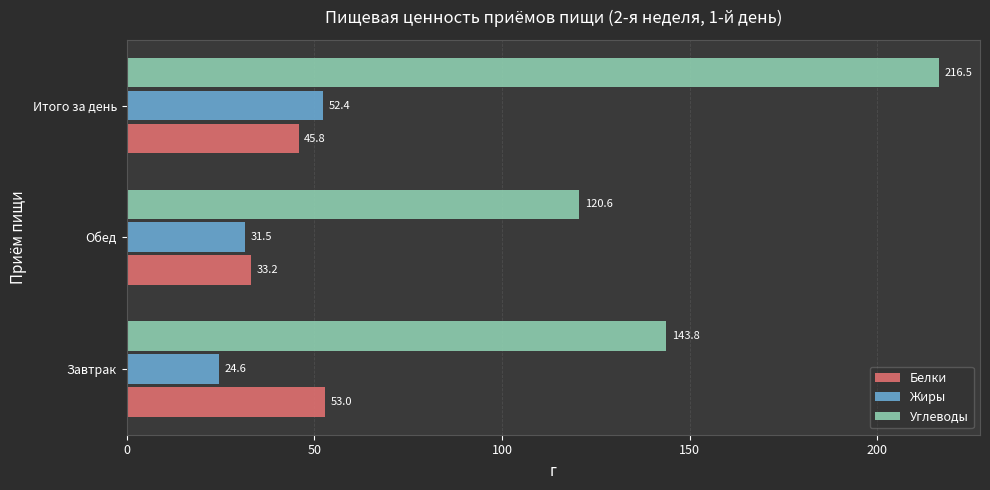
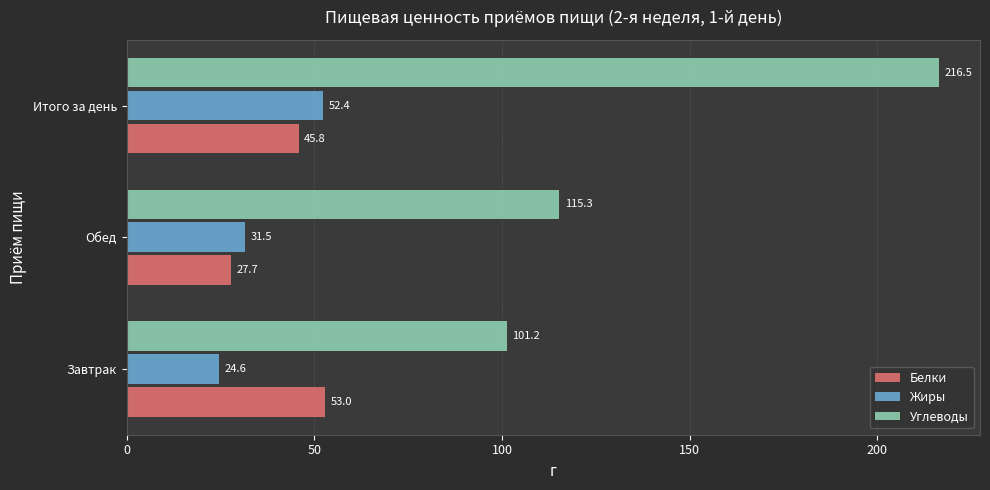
Углеводы, Обед: 120.6 -> 115.3
Белки, Обед: 33.2 -> 27.7
Углеводы, Завтрак: 143.8 -> 101.2
